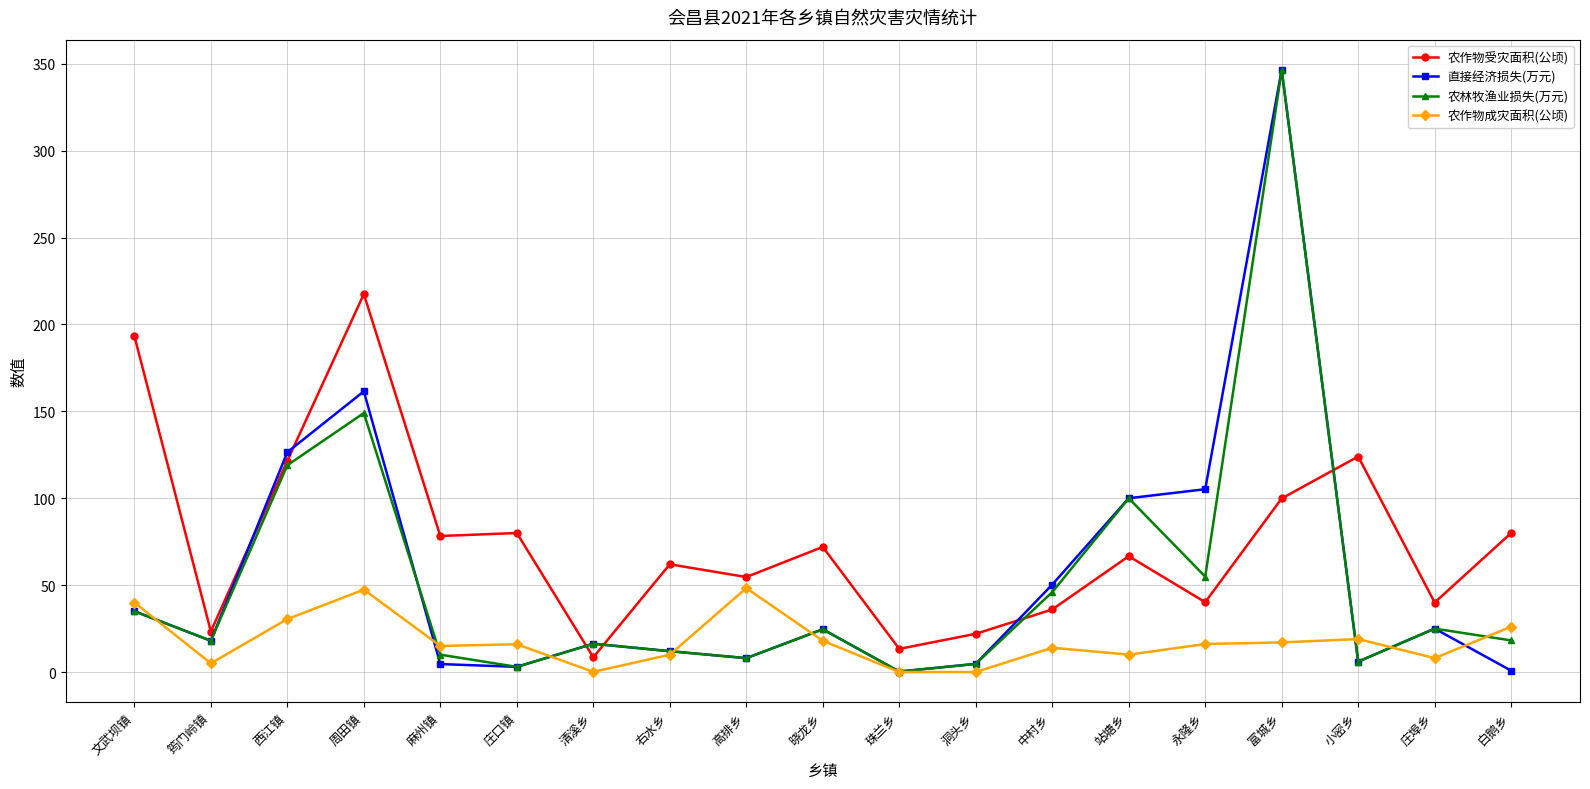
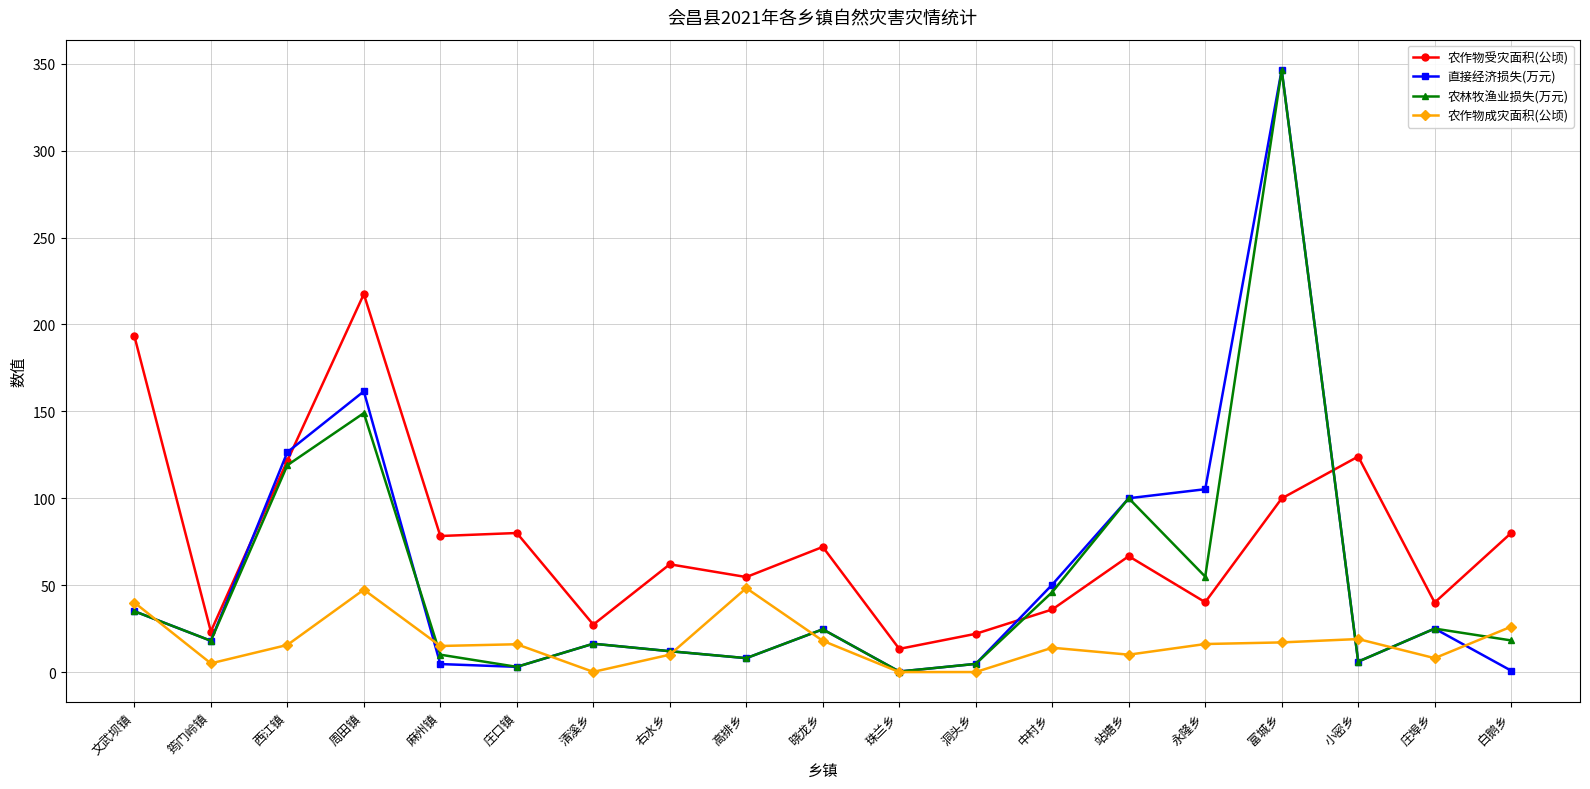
农作物成灾面积(公顷), 西江镇: 31 -> 16
农作物受灾面积(公顷), 清溪乡: 9 -> 27
